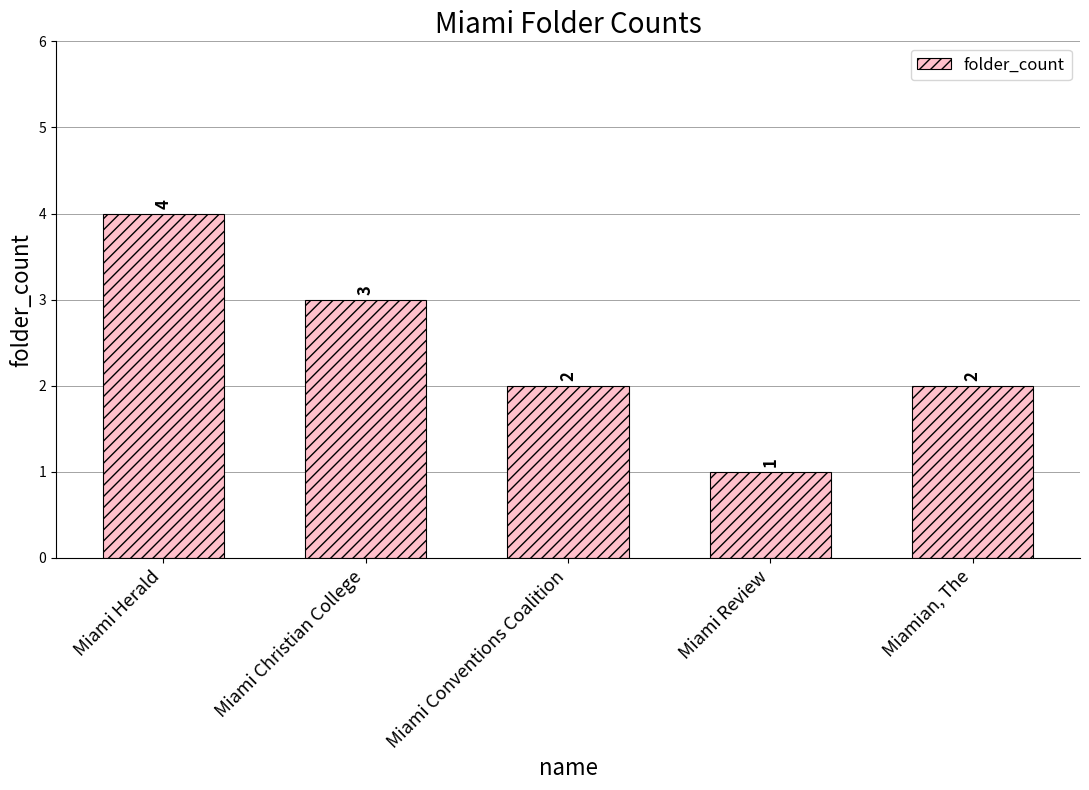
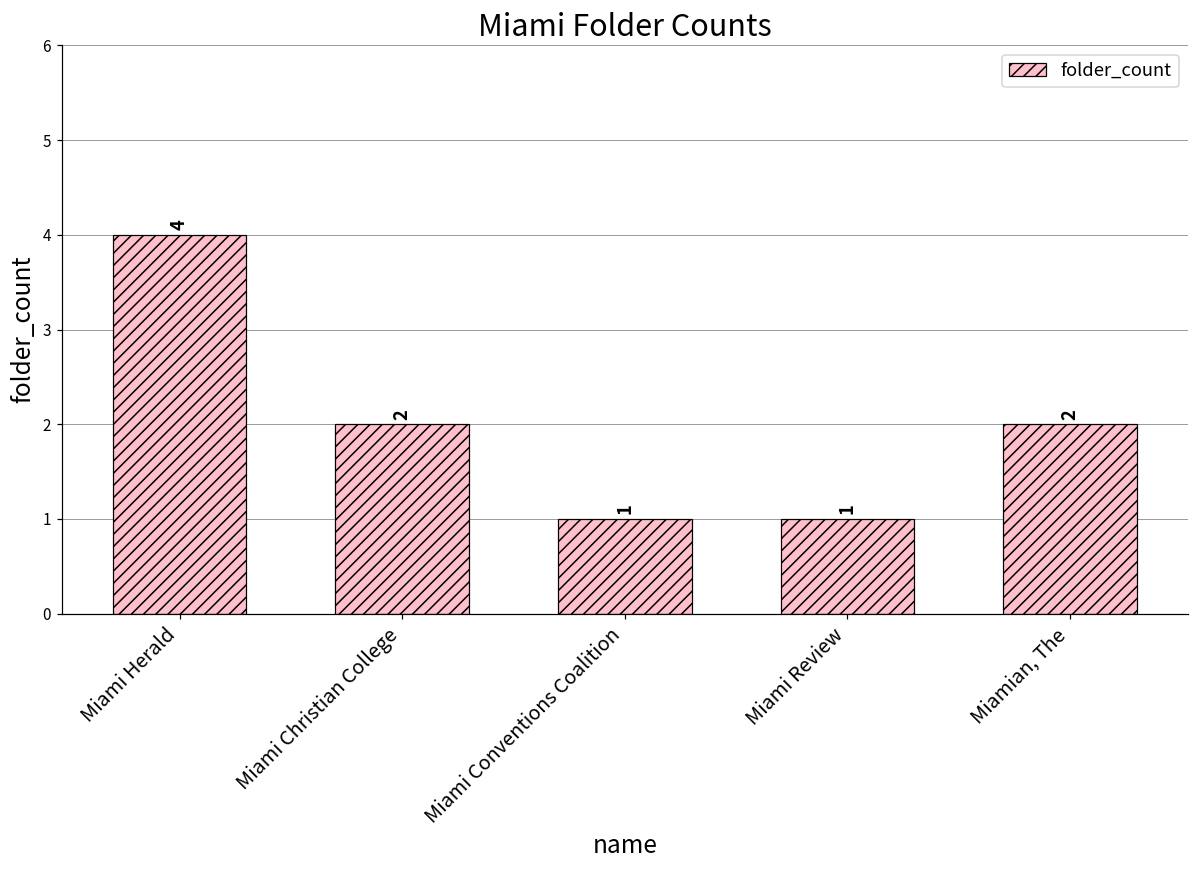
Miami Christian College: 3 -> 2
Miami Conventions Coalition: 2 -> 1
